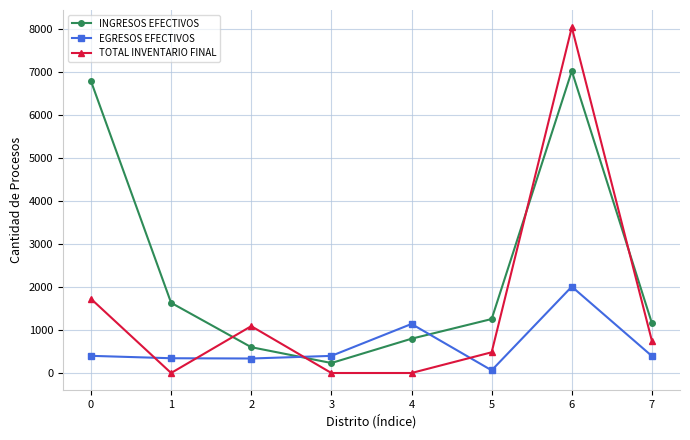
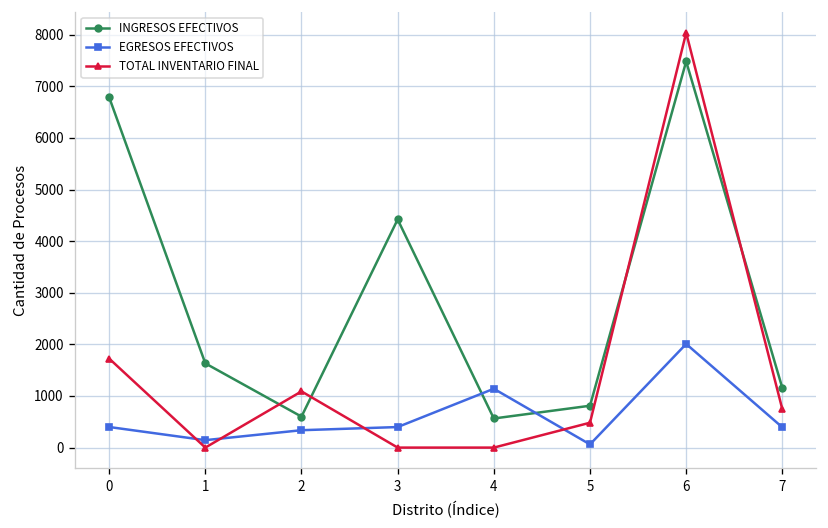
EGRESOS EFECTIVOS, 1: 300 -> 100
INGRESOS EFECTIVOS, 3: 200 -> 4400
INGRESOS EFECTIVOS, 4: 800 -> 600
INGRESOS EFECTIVOS, 5: 1300 -> 800
INGRESOS EFECTIVOS, 6: 7000 -> 7500
